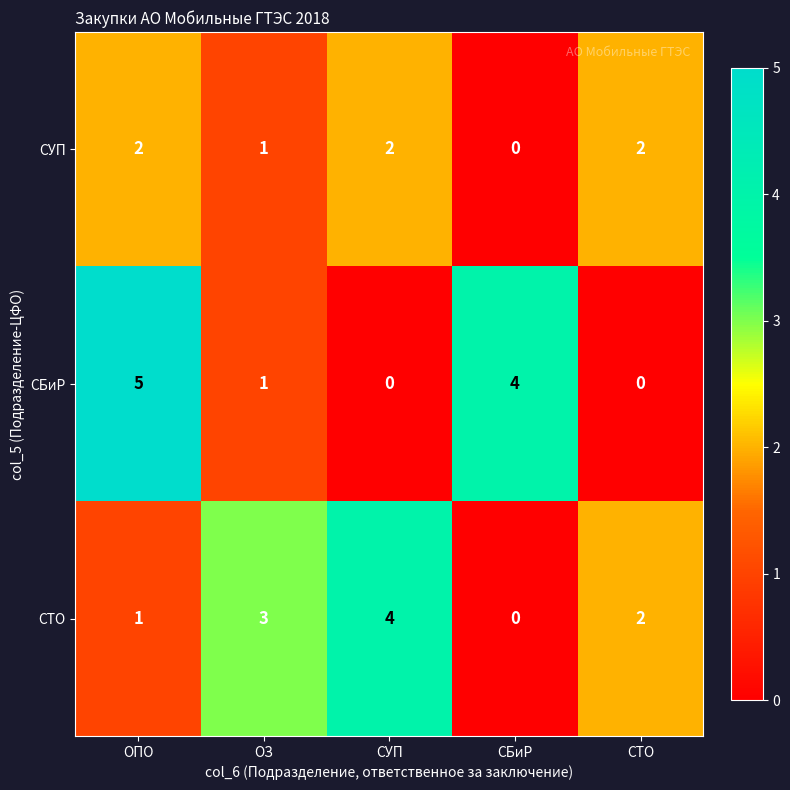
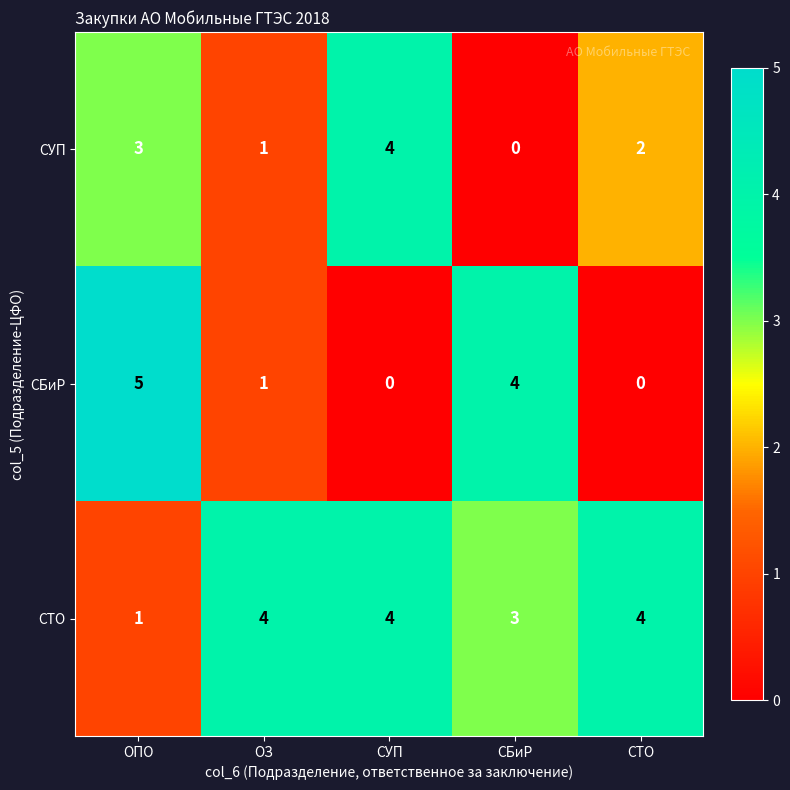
СУП, ОПО: 2 -> 3
СУП, СУП: 2 -> 4
СТО, ОЗ: 3 -> 4
СТО, СБиР: 0 -> 3
СТО, СТО: 2 -> 4
